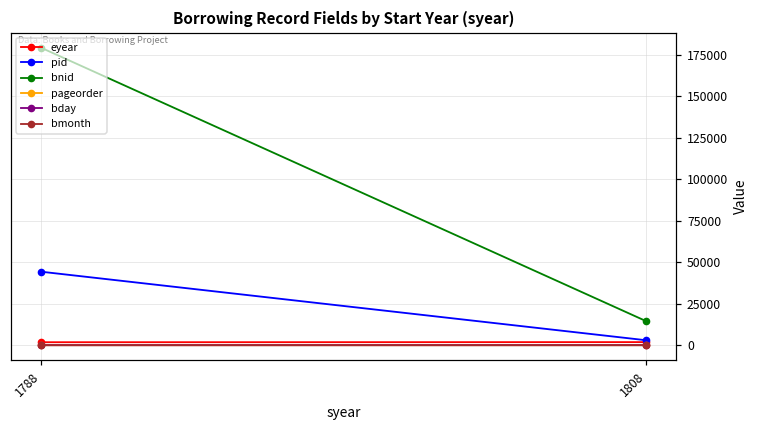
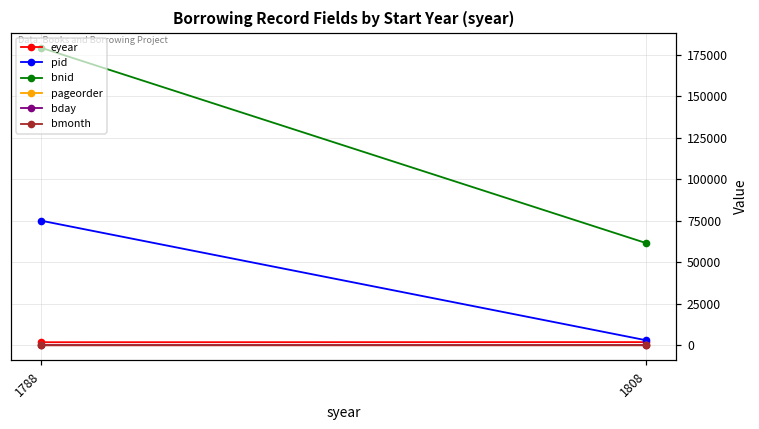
pid, 1788: 44000 -> 75000
bnid, 1808: 15000 -> 62000
